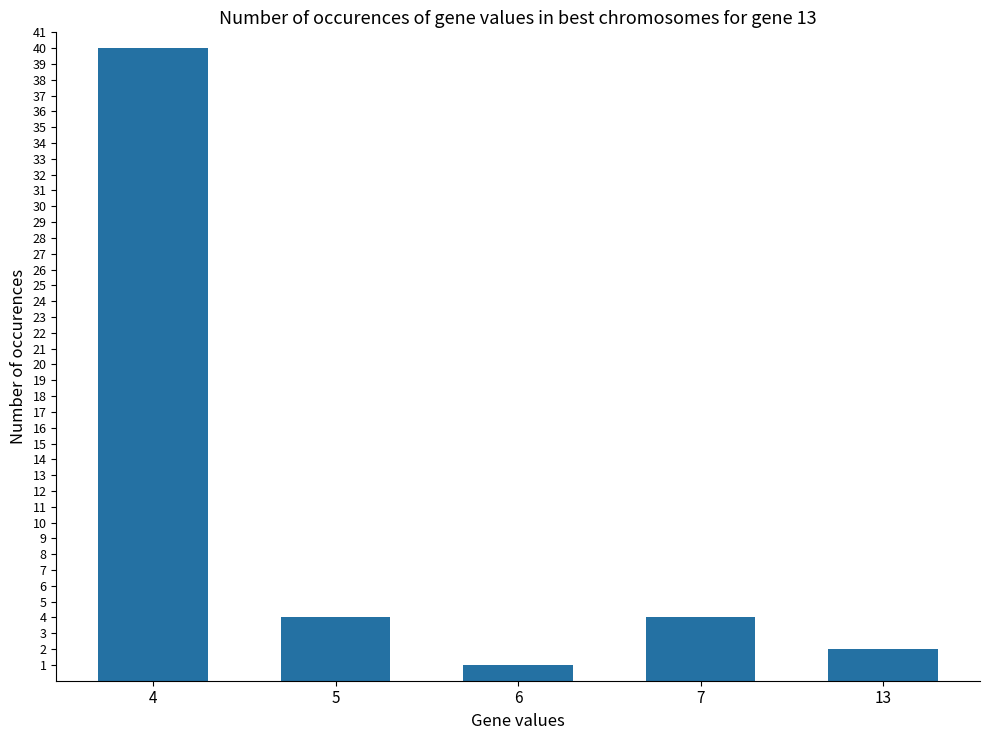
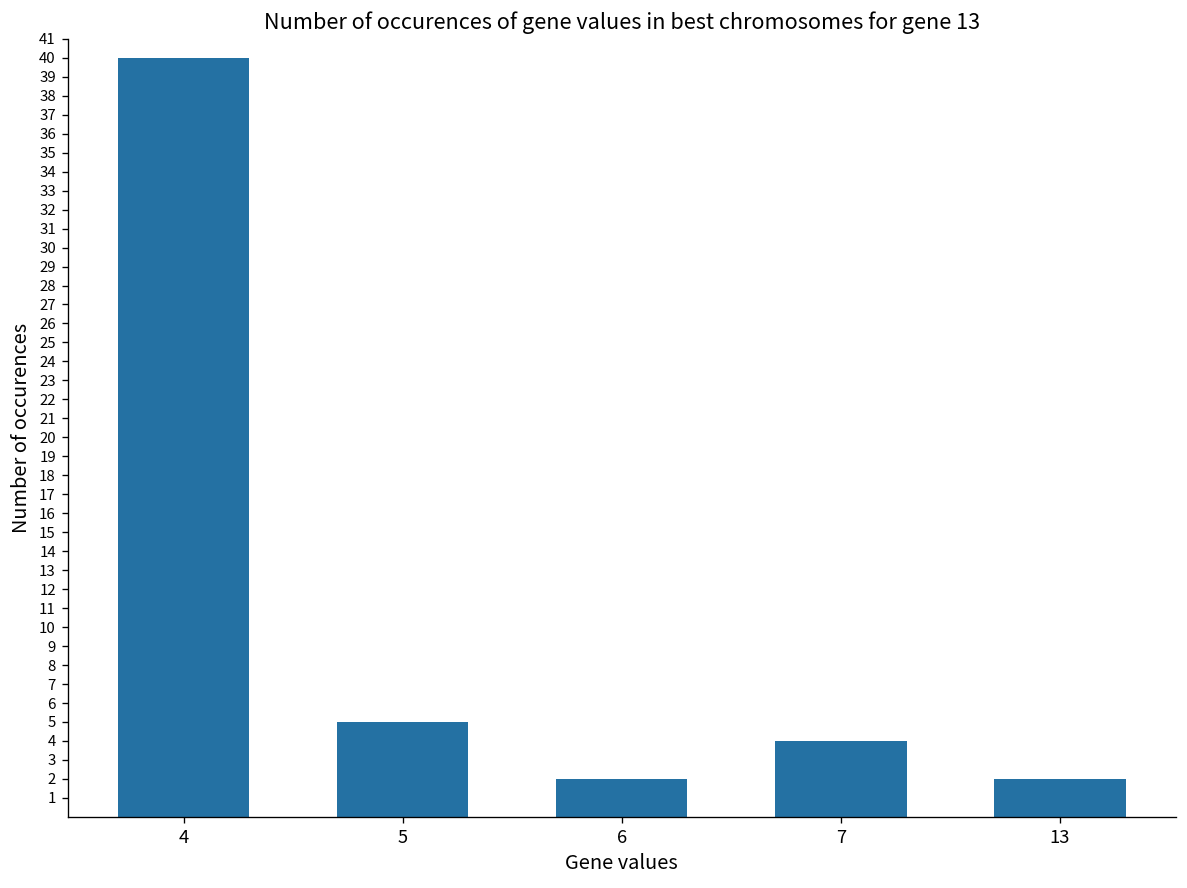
5: 4 -> 5
6: 1 -> 2
